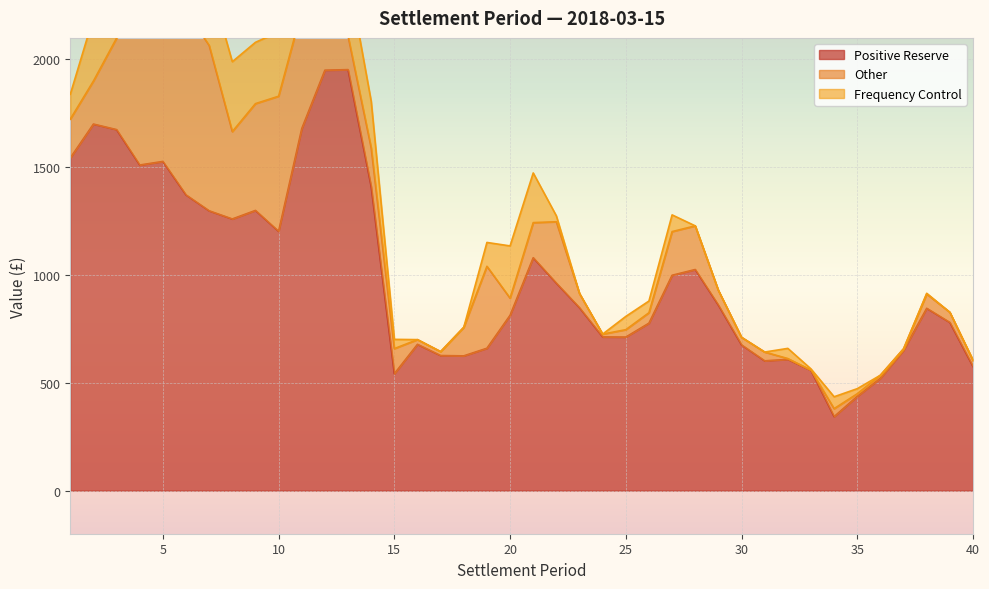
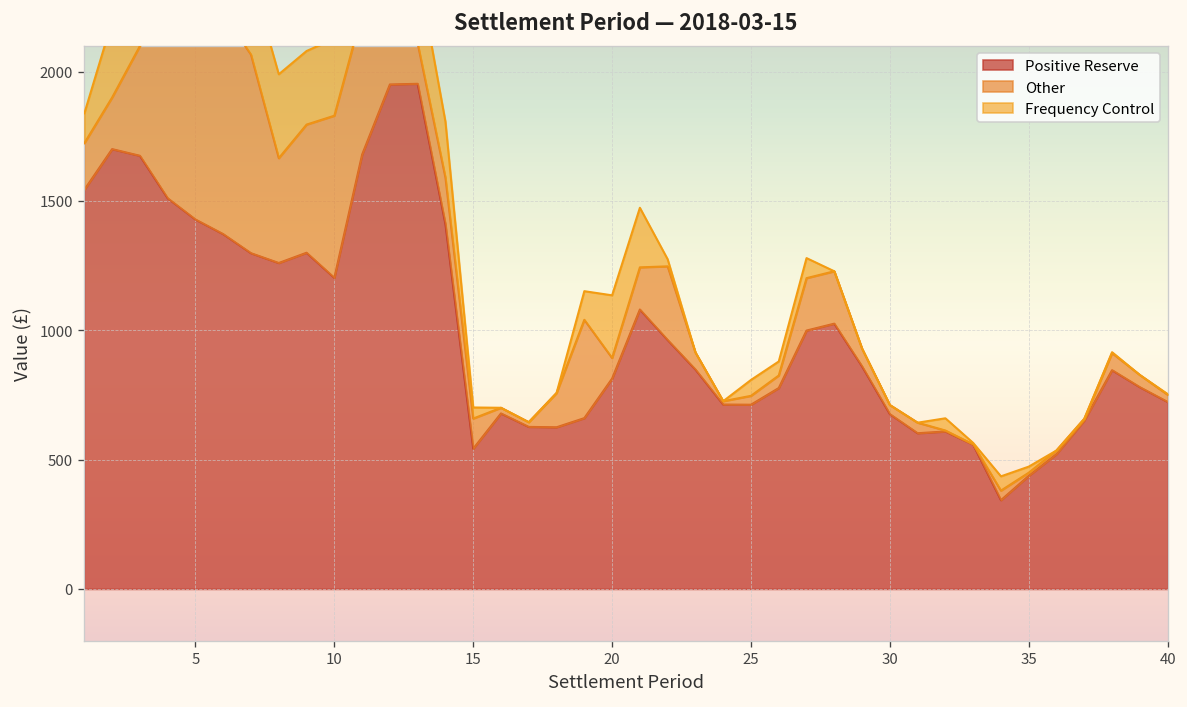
Positive Reserve, 5: 1530 -> 1430
Positive Reserve, 40: 580 -> 720
